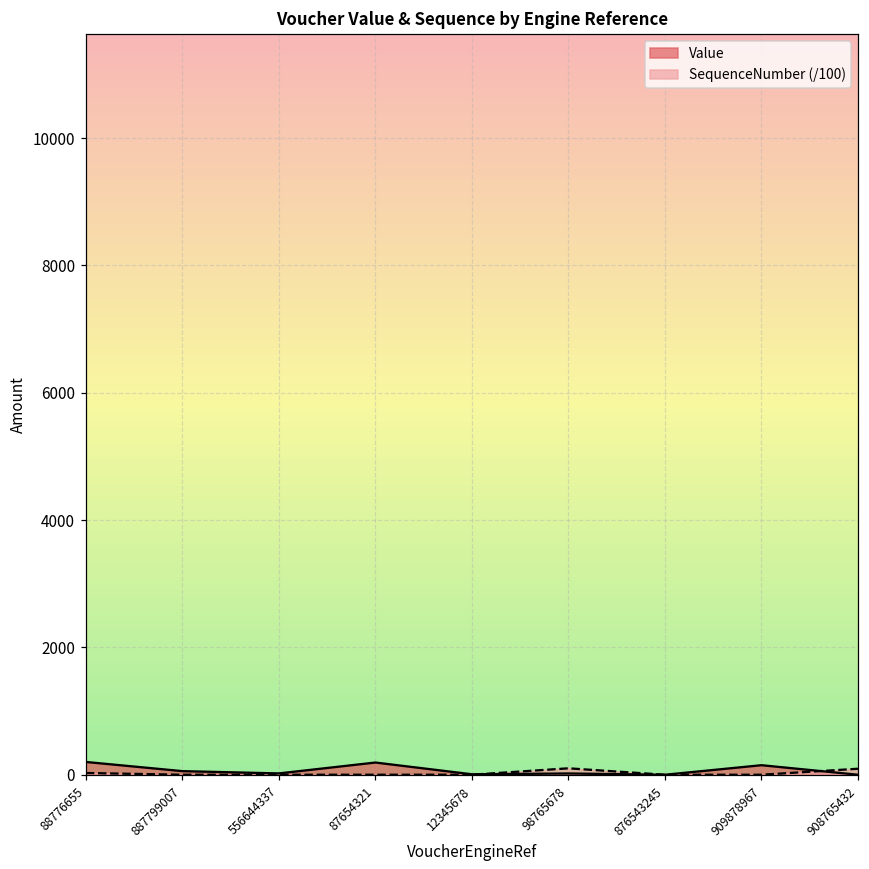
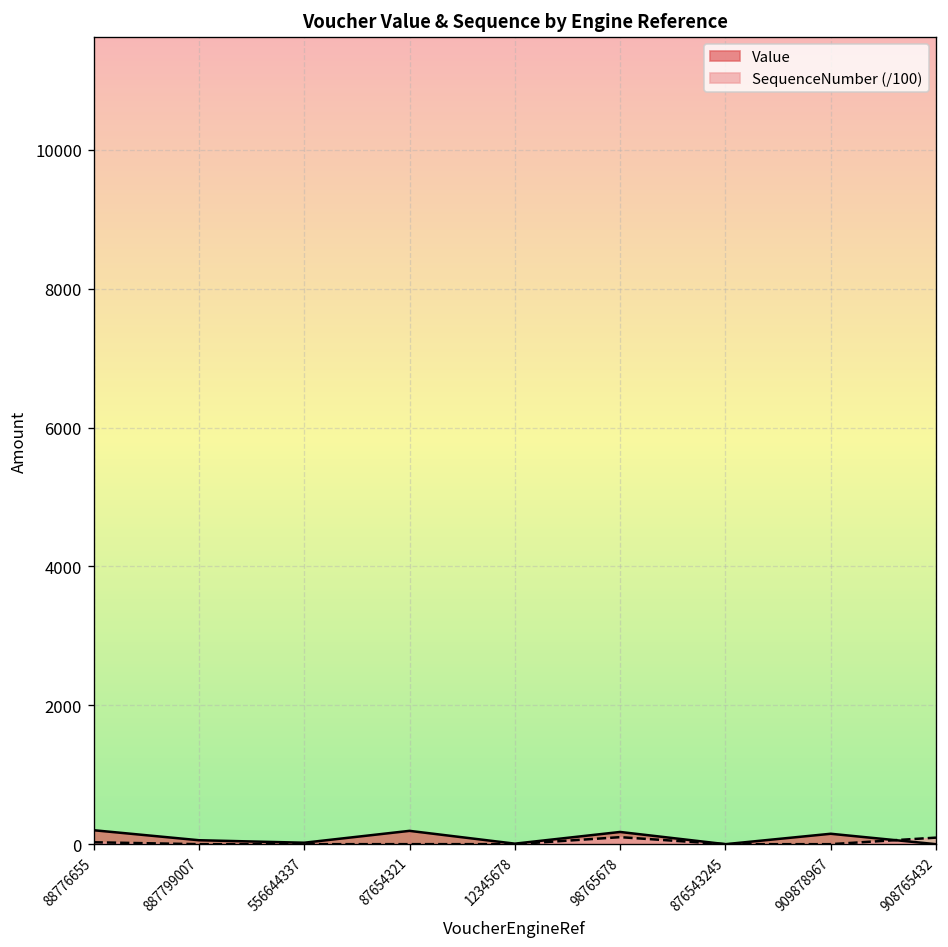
Value, 98765678: 0 -> 200
